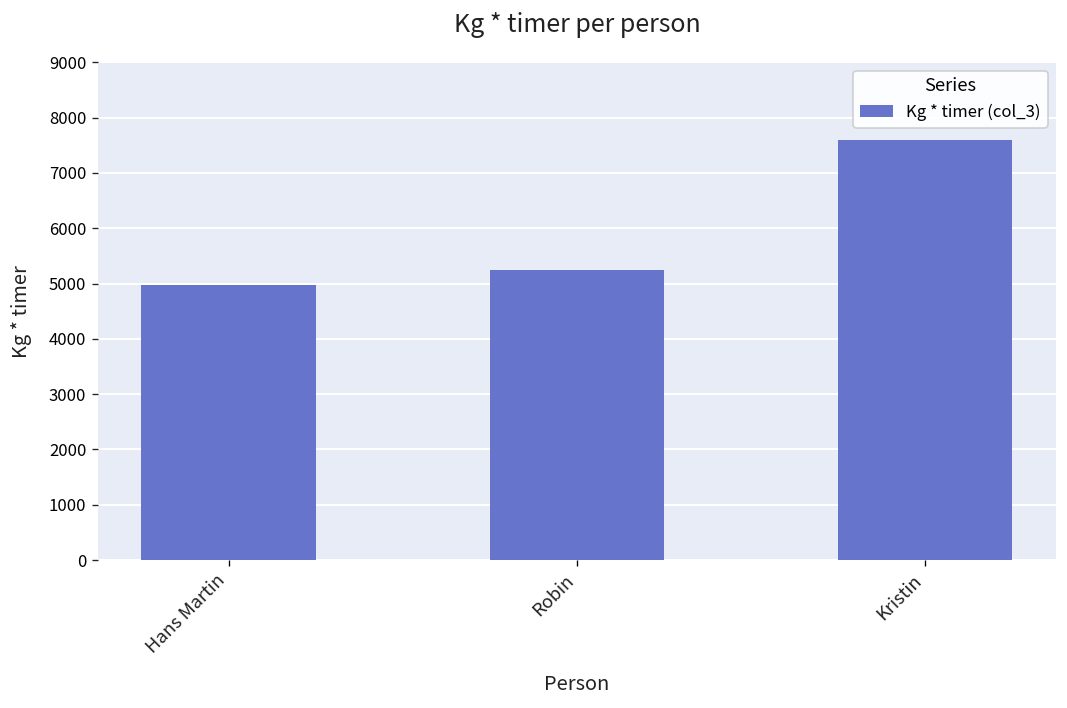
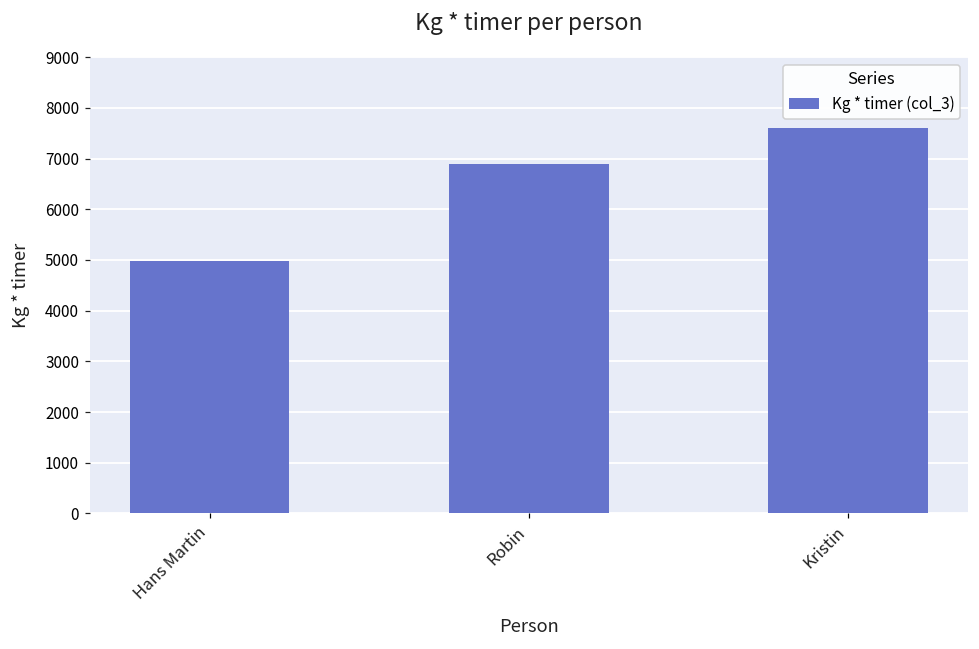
Robin: 5200 -> 6900
